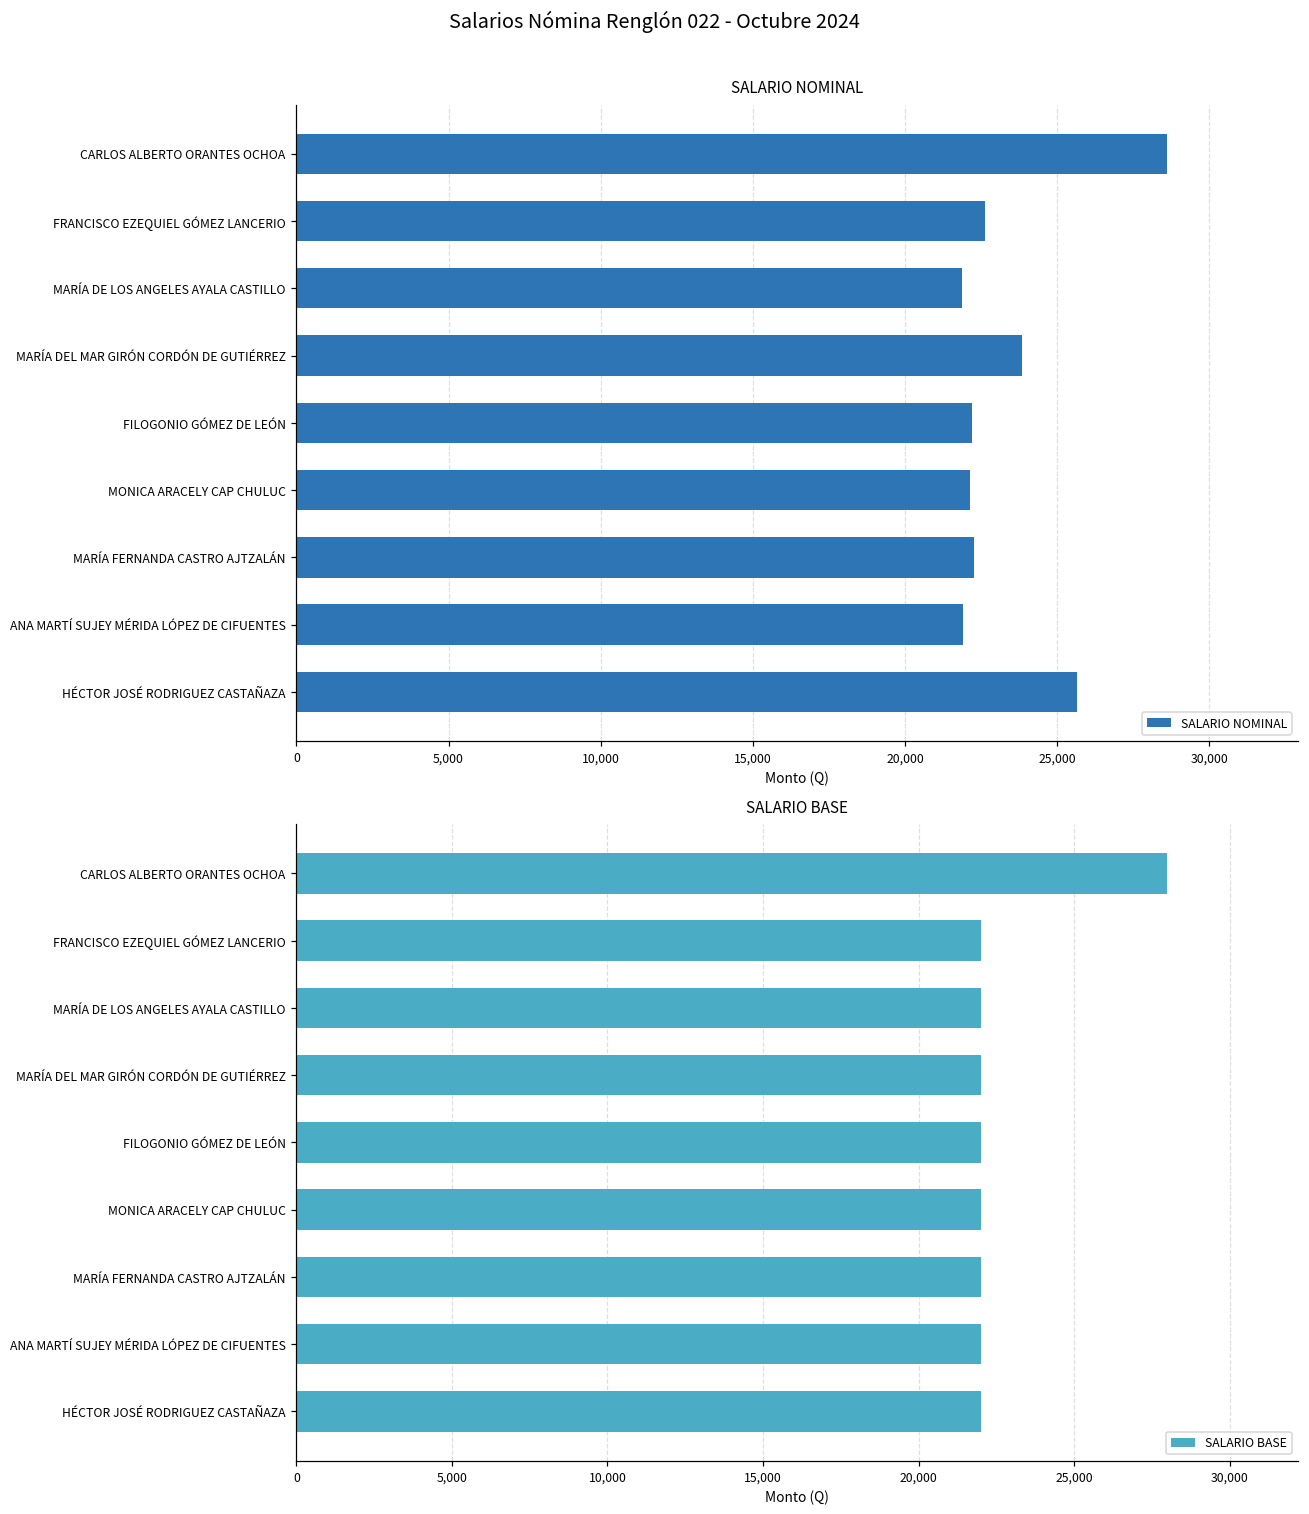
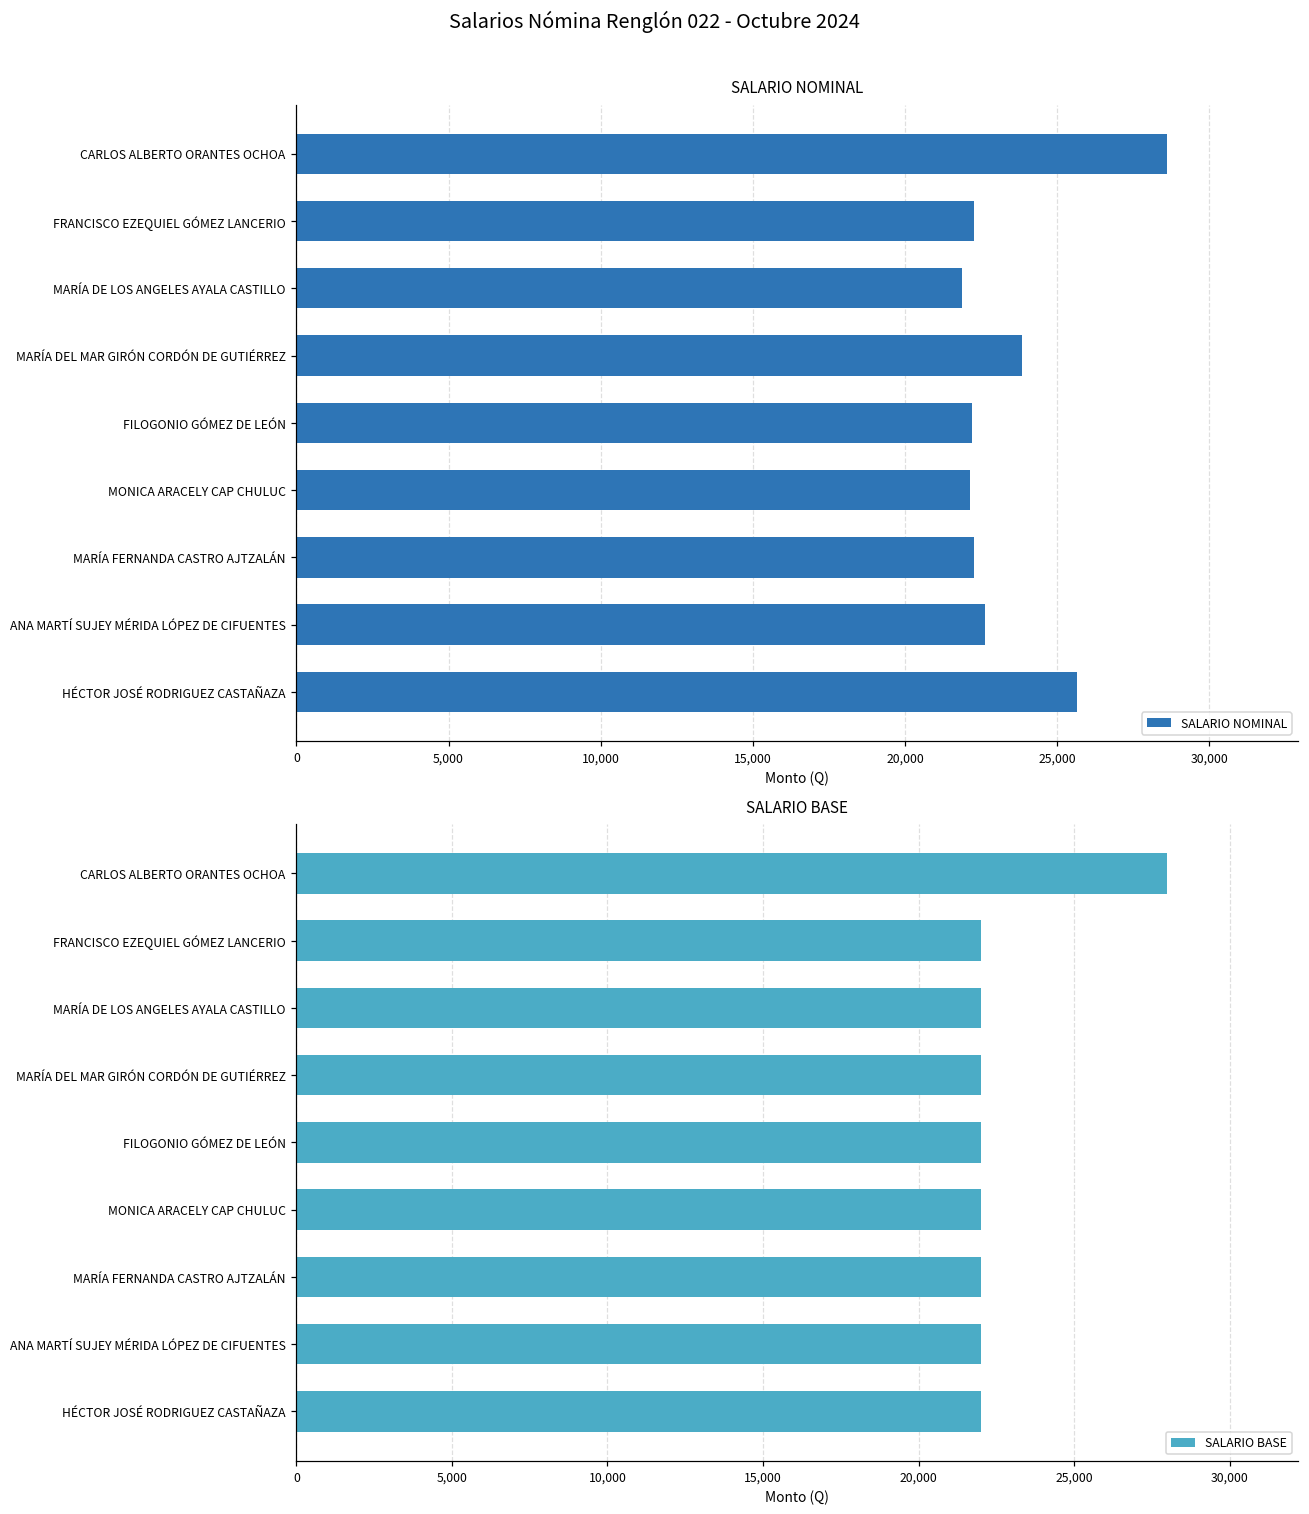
SALARIO NOMINAL, FRANCISCO EZEQUIEL GÓMEZ LANCERIO: 22,600 -> 22,300
SALARIO NOMINAL, ANA MARTÍ SUJEY MÉRIDA LÓPEZ DE CIFUENTES: 21,900 -> 22,600
